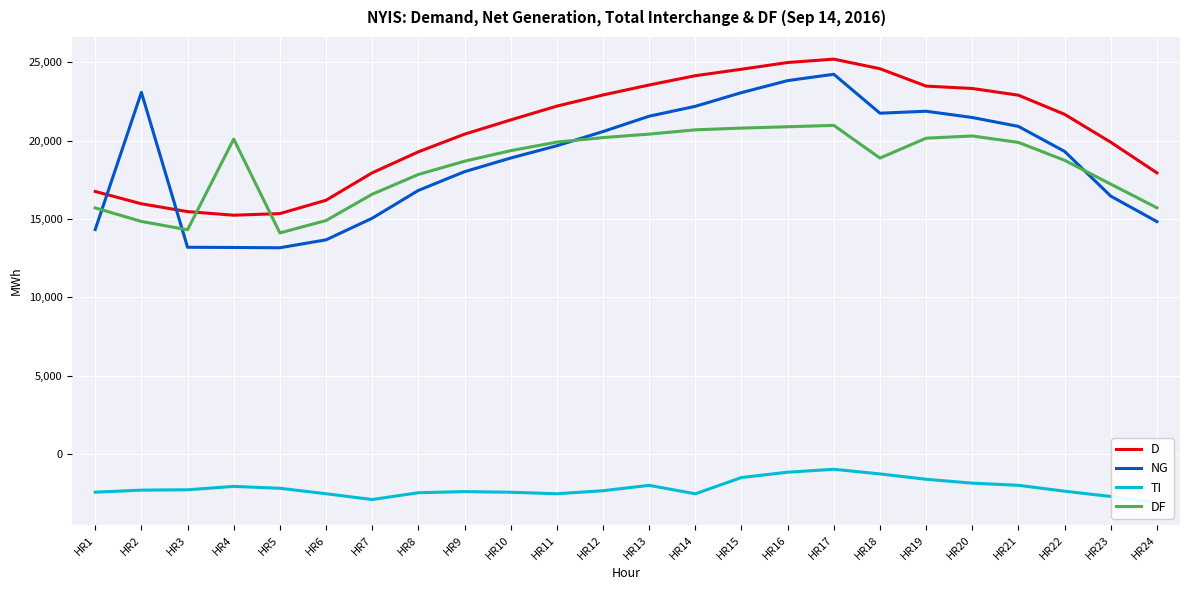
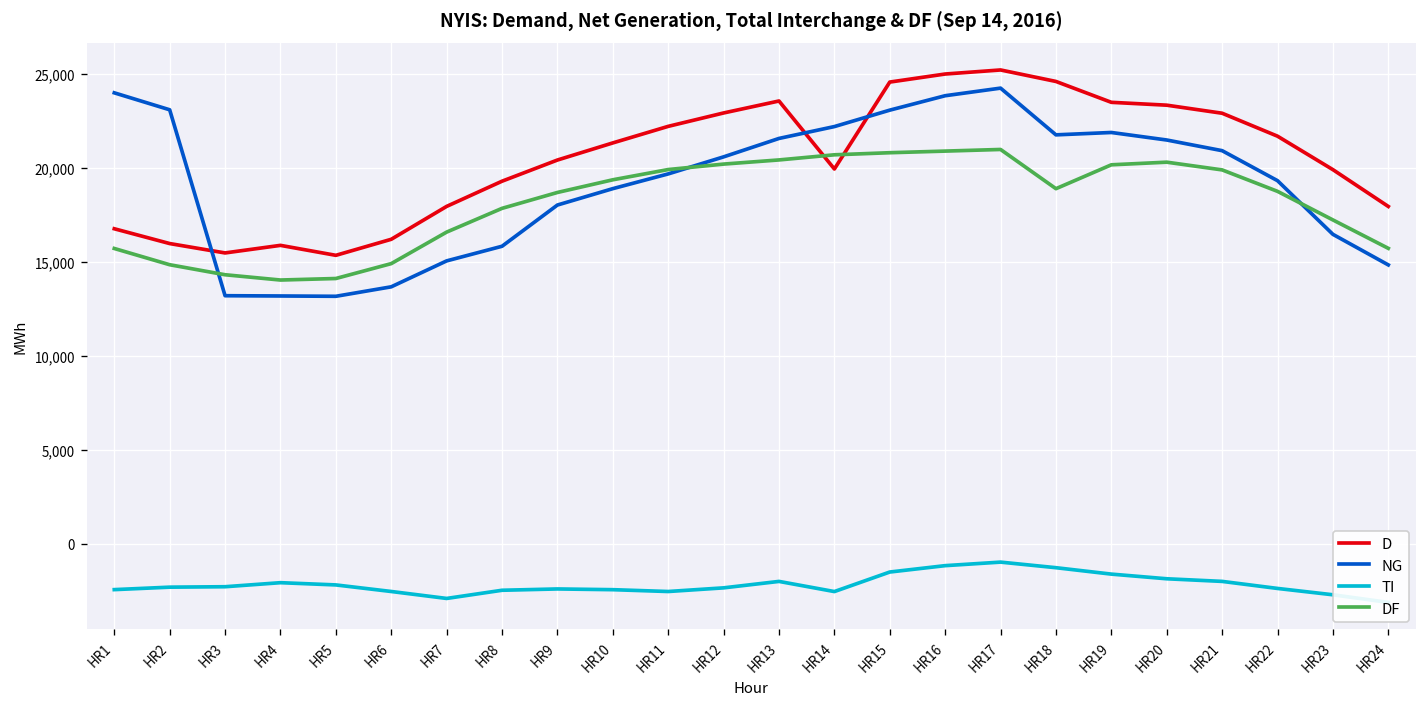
NG, HR1: 14,300 -> 24,000
D, HR4: 15,200 -> 15,900
DF, HR4: 20,100 -> 14,000
NG, HR8: 16,800 -> 15,800
D, HR14: 24,200 -> 19,900
